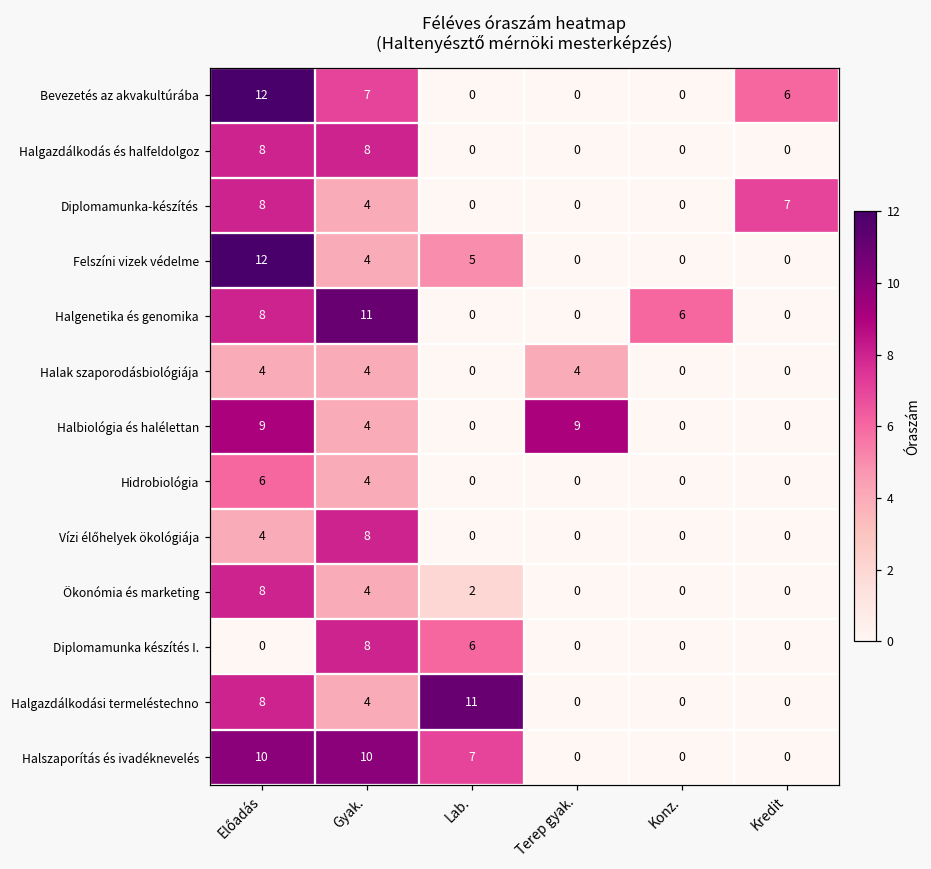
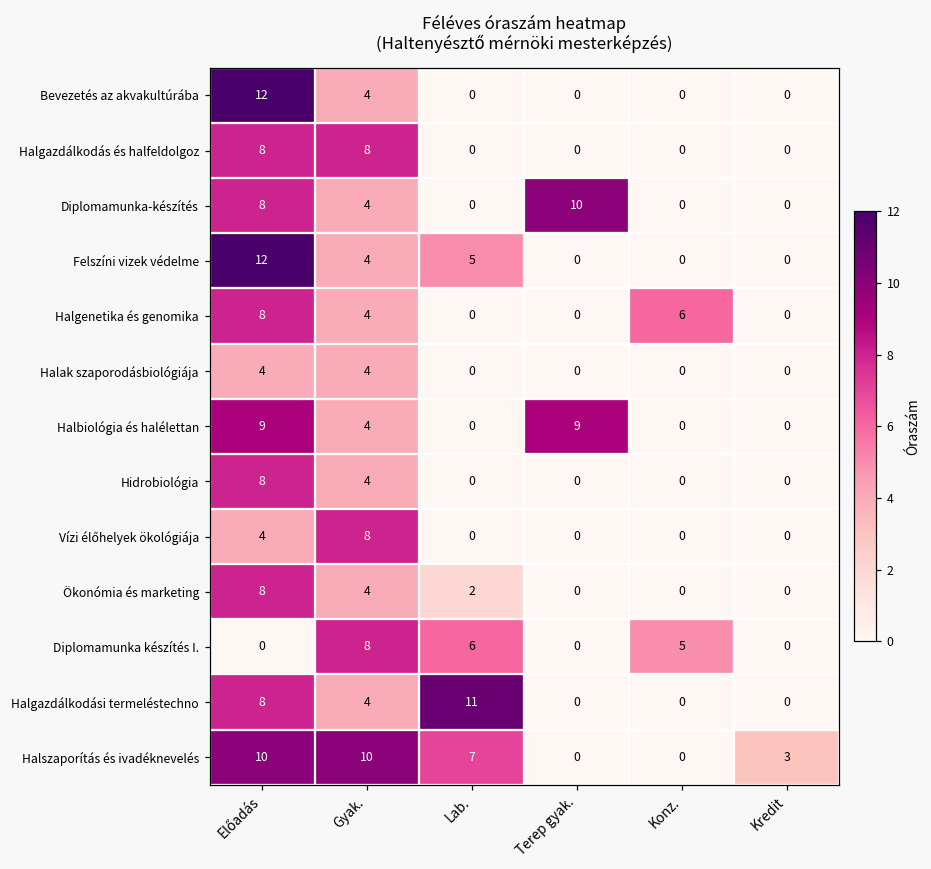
Bevezetés az akvakultúrába, Gyak.: 7 -> 4
Bevezetés az akvakultúrába, Kredit: 6 -> 0
Diplomamunka-készítés, Terep gyak.: 0 -> 10
Diplomamunka-készítés, Kredit: 7 -> 0
Halgenetika és genomika, Gyak.: 11 -> 4
Halak szaporodásbiológiája, Terep gyak.: 4 -> 0
Hidrobiológia, Előadás: 6 -> 8
Diplomamunka készítés I., Konz.: 0 -> 5
Halszaporítás és ivadéknevelés, Kredit: 0 -> 3
